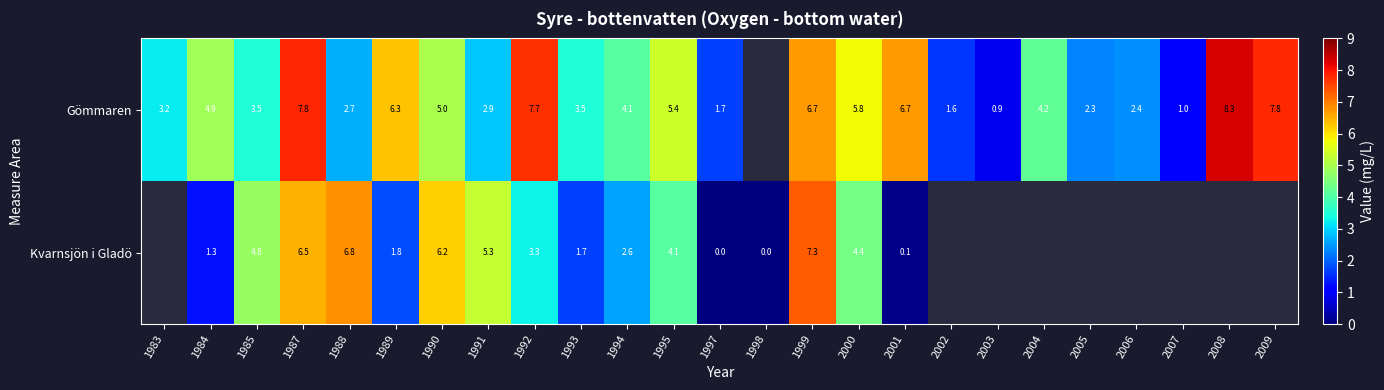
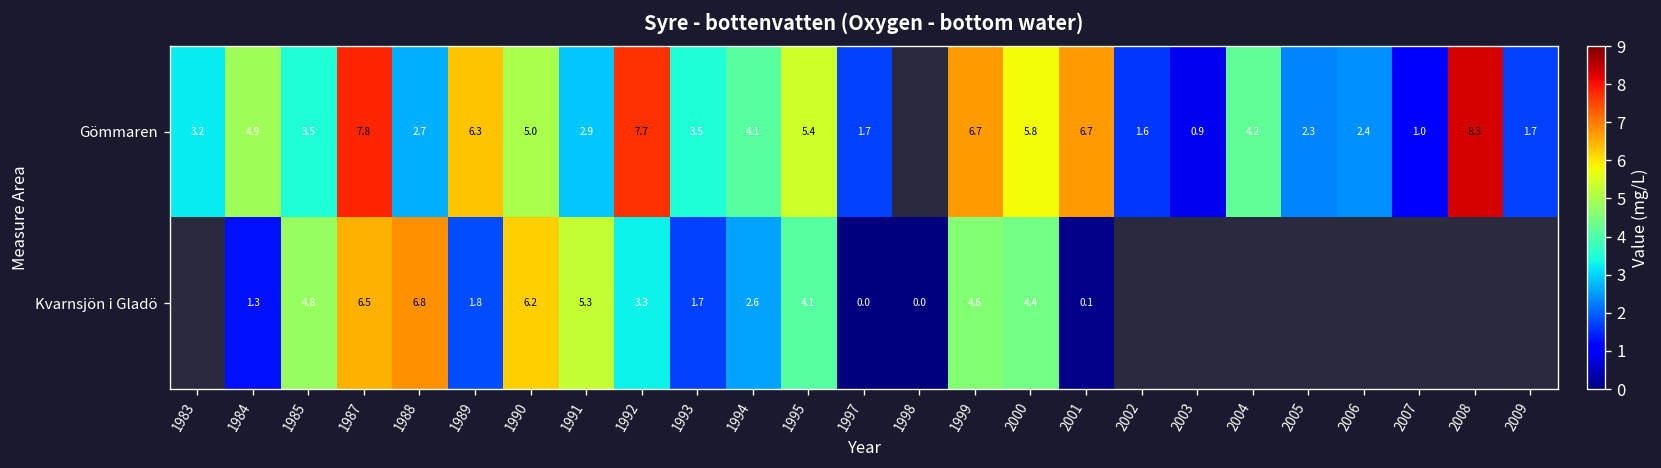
Gömmaren, 2009: 7.8 -> 1.7
Kvarnsjön i Gladö, 1999: 7.3 -> 4.6
